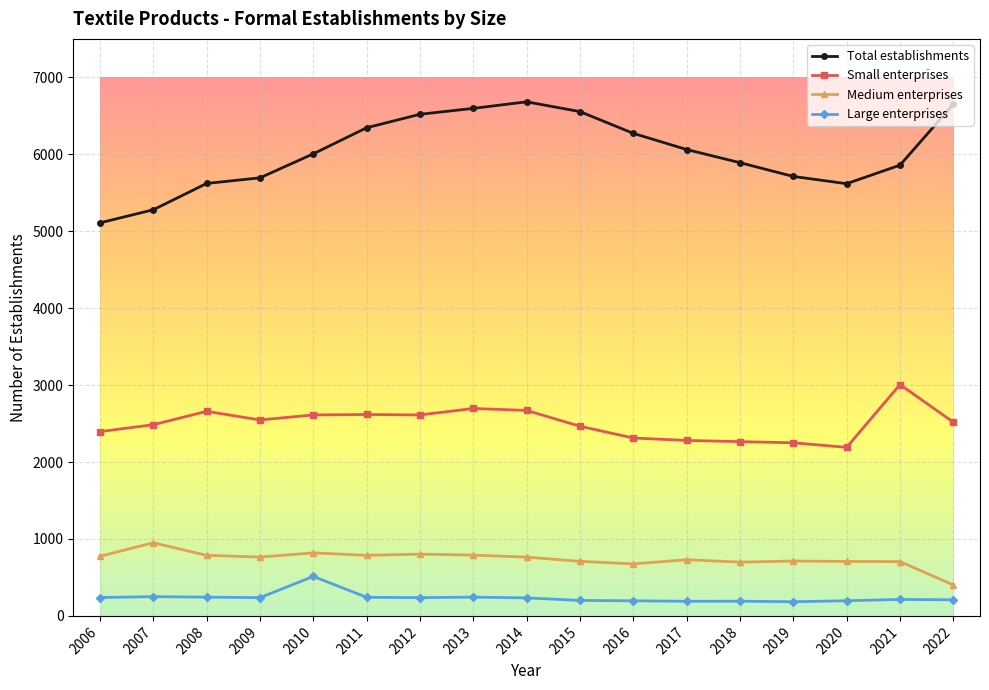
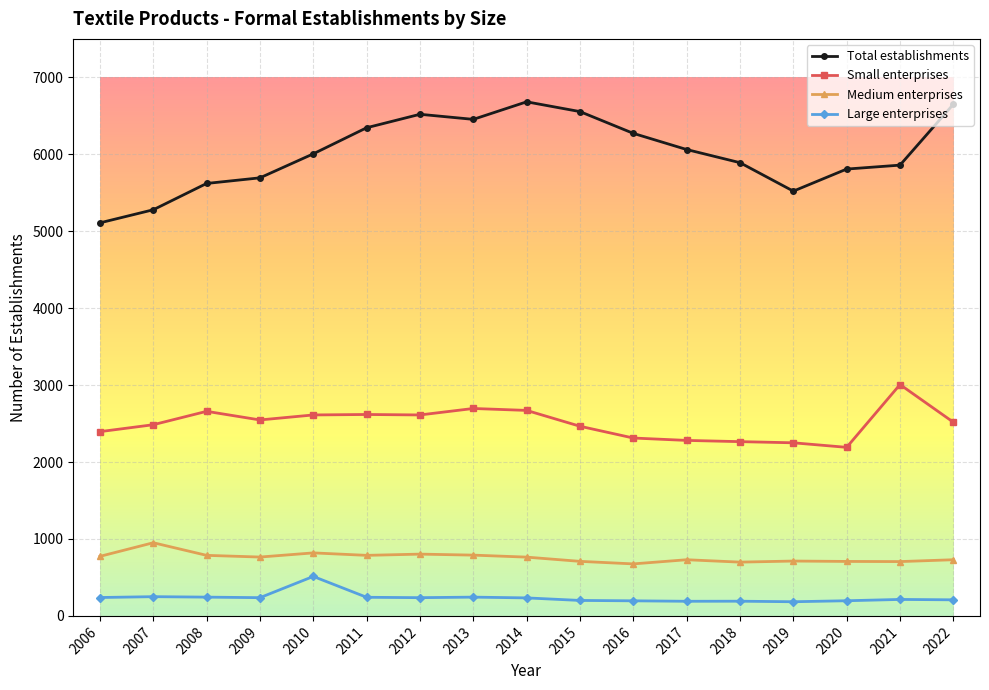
Total establishments, 2013: 6600 -> 6500
Total establishments, 2019: 5700 -> 5500
Total establishments, 2020: 5600 -> 5800
Medium enterprises, 2022: 400 -> 700
